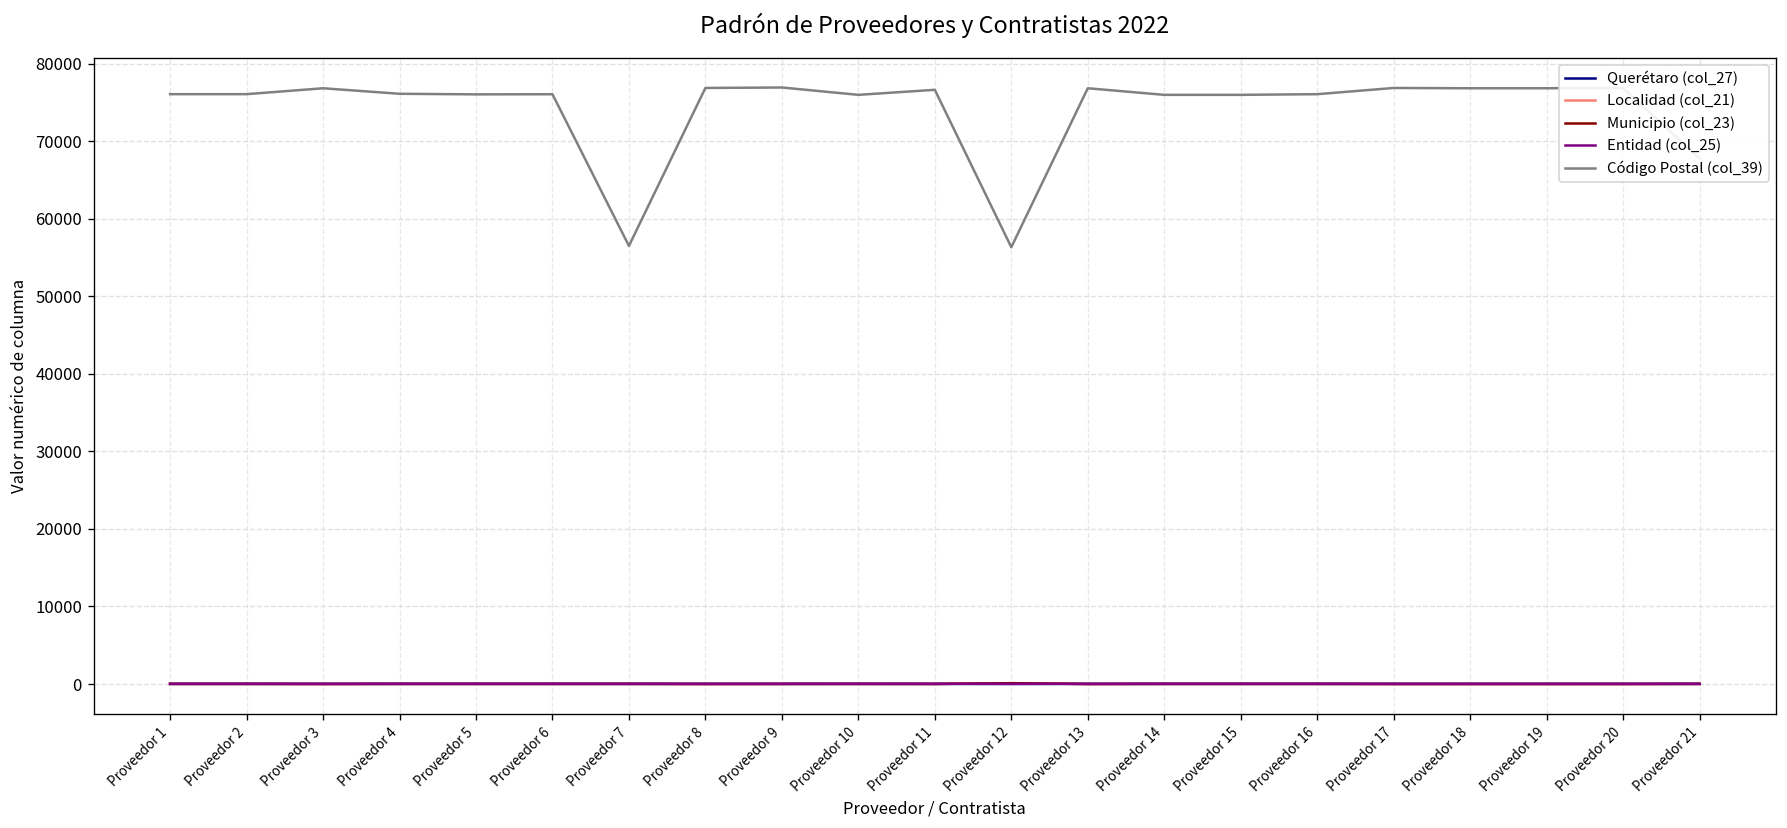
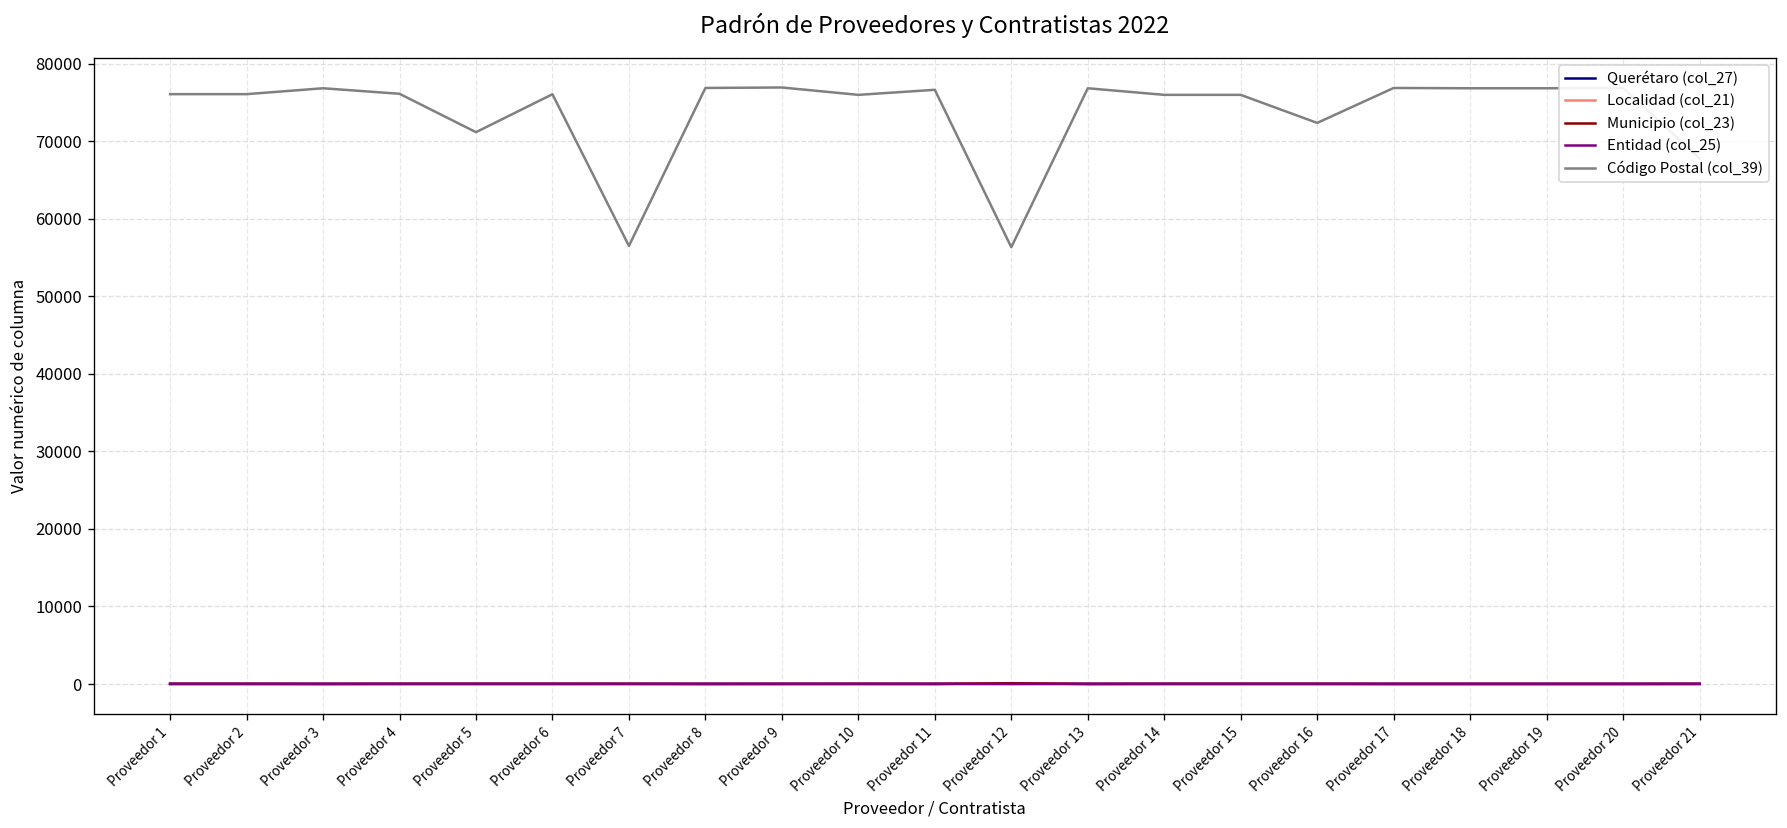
Código Postal (col_39), Proveedor 5: 76000 -> 71000
Código Postal (col_39), Proveedor 16: 76000 -> 72000
